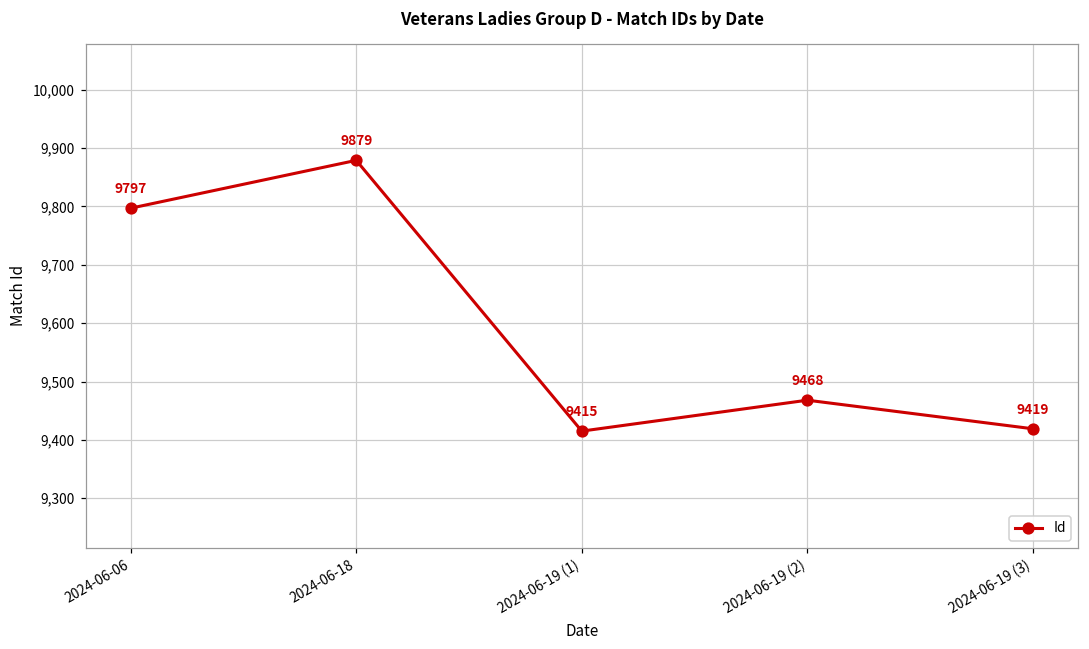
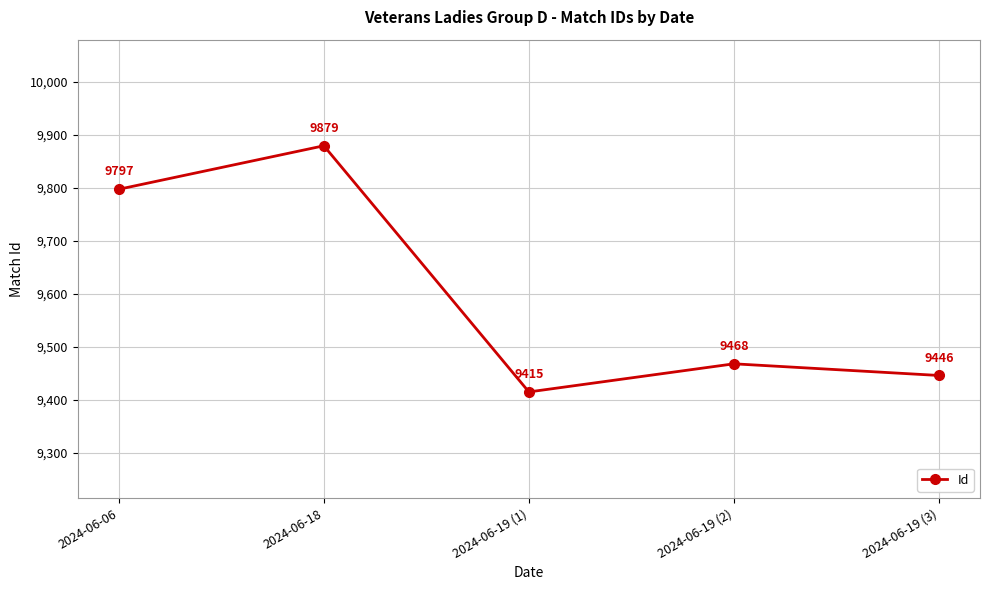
2024-06-19 (3): 9419 -> 9446
